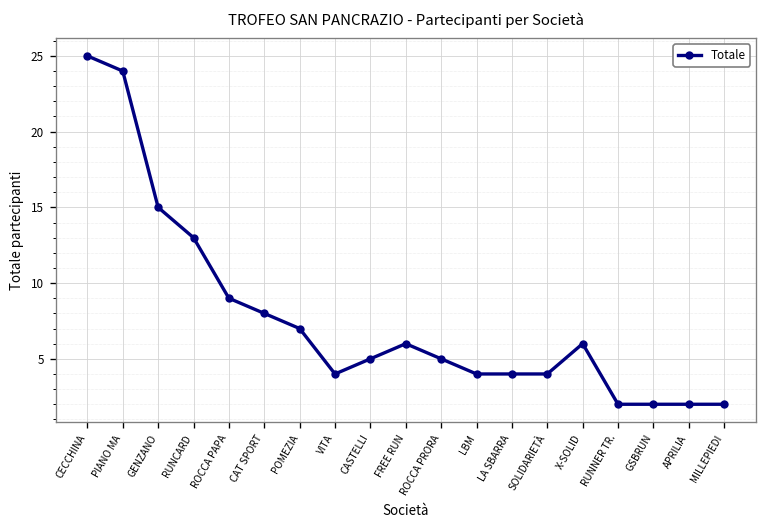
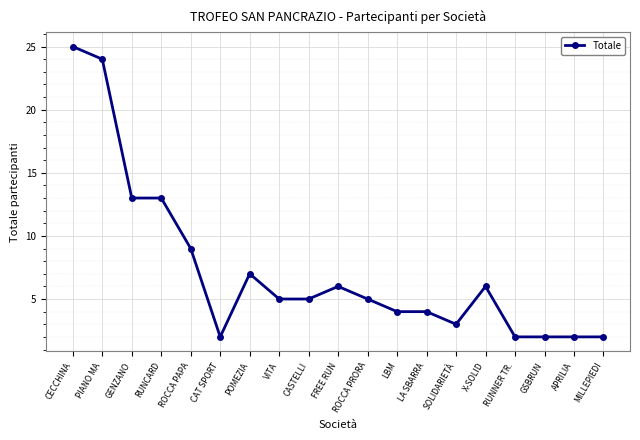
GENZANO: 15 -> 13
CAT SPORT: 8 -> 2
VITA: 4 -> 5
SOLIDARIETÀ: 4 -> 3
